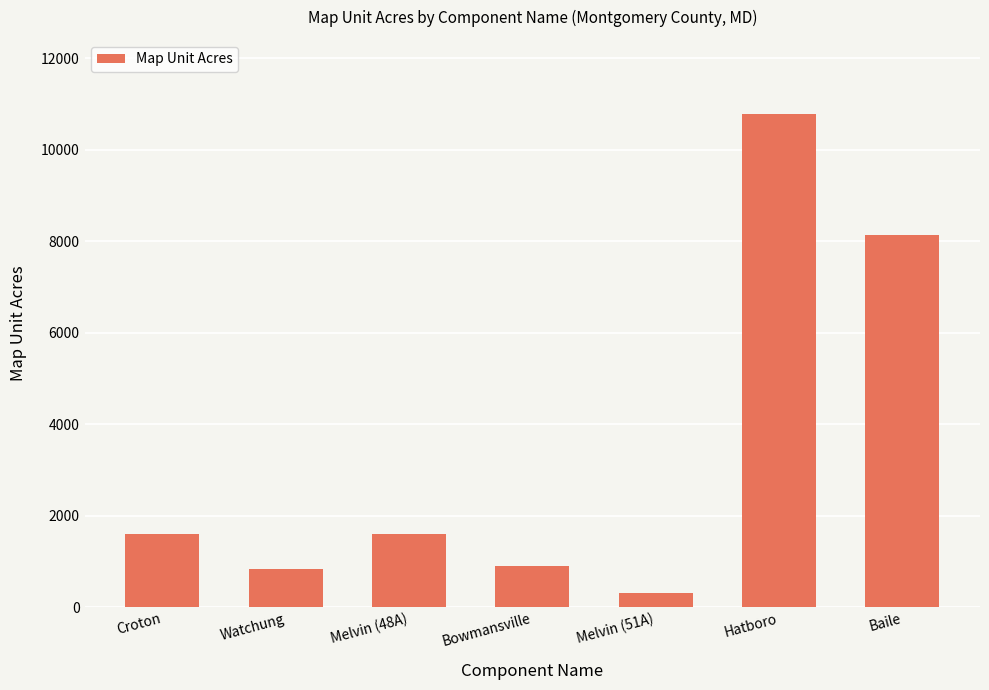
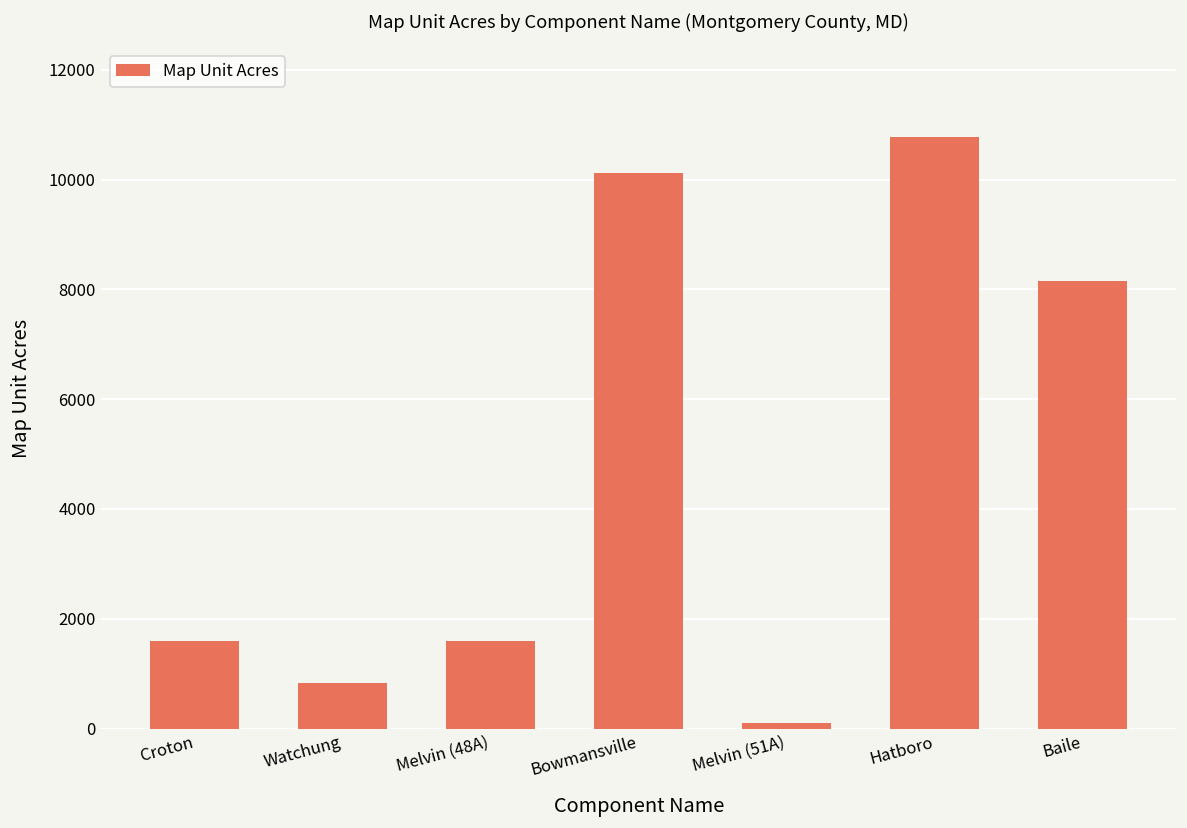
Bowmansville: 900 -> 10100
Melvin (51A): 300 -> 100
